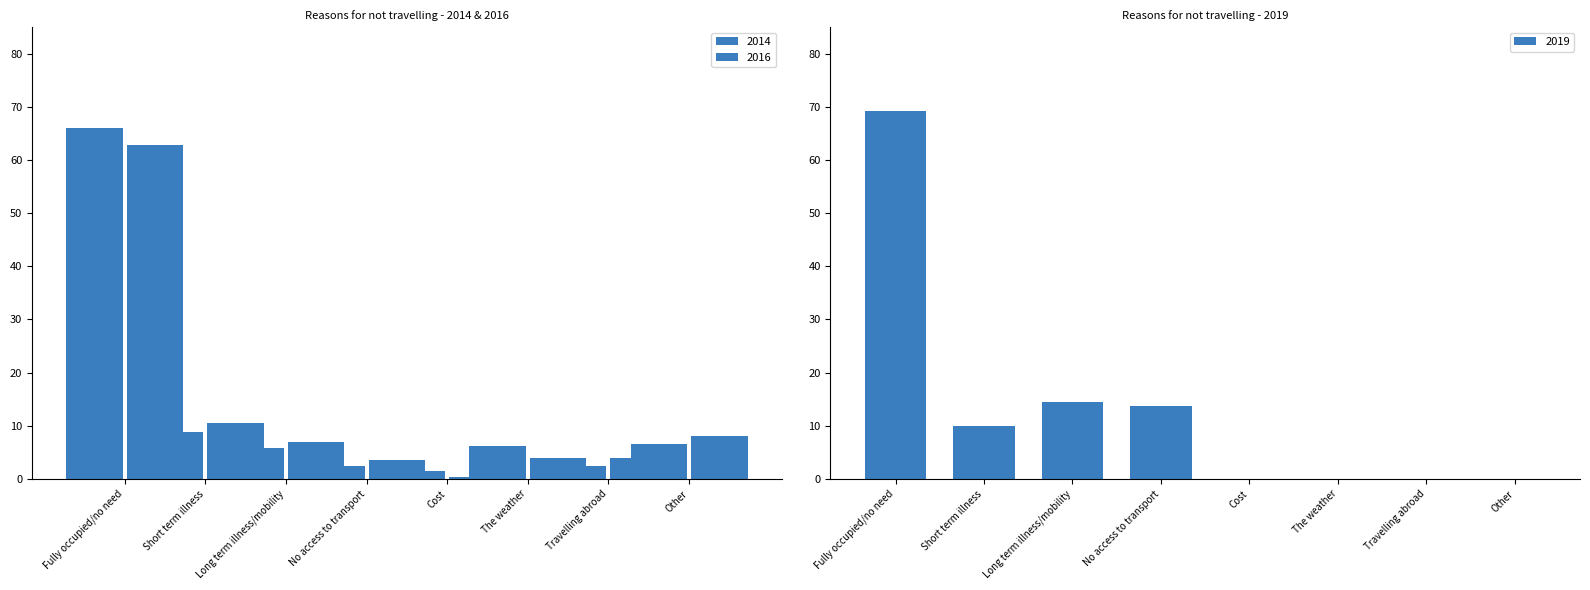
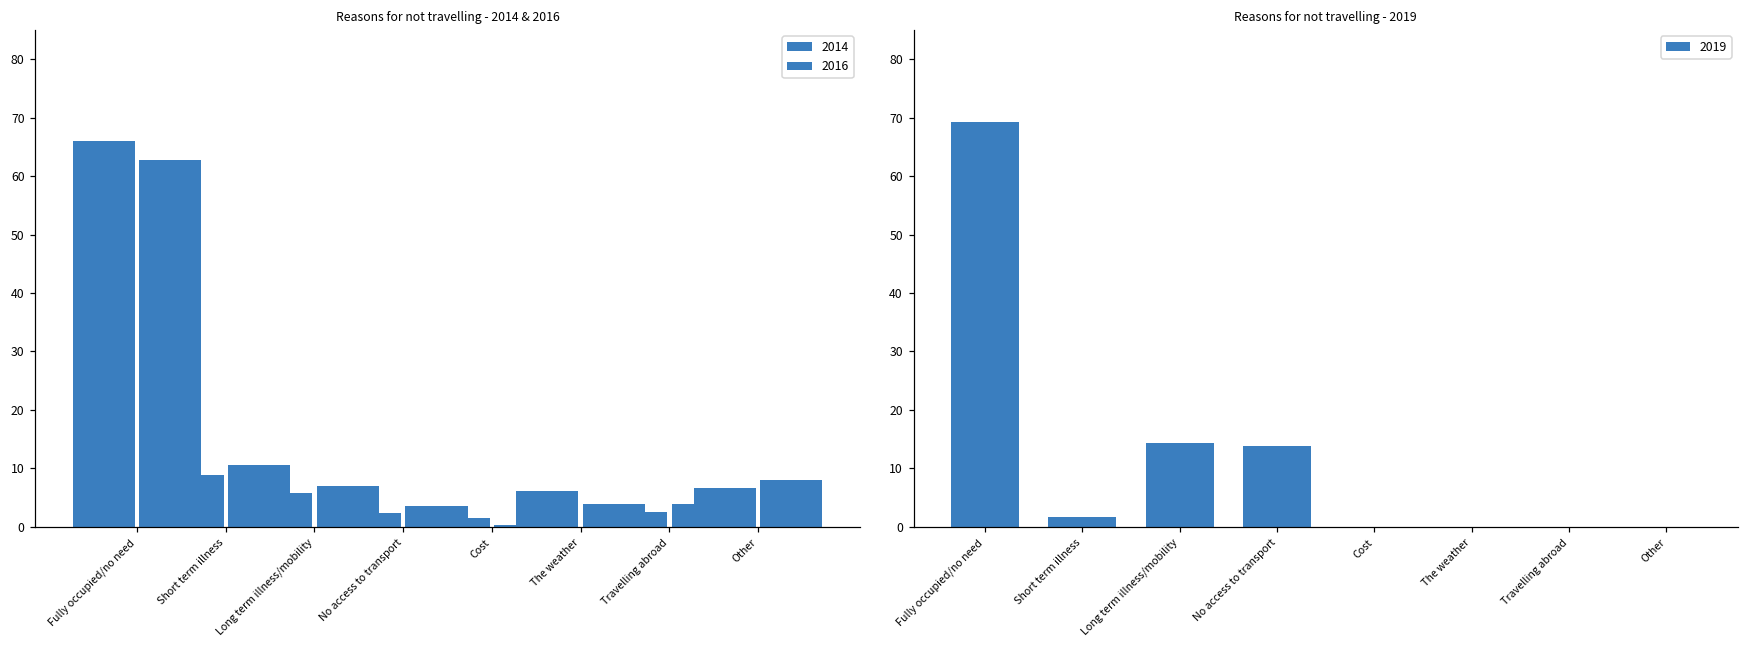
Reasons for not travelling - 2019, Short term illness: 10 -> 2
